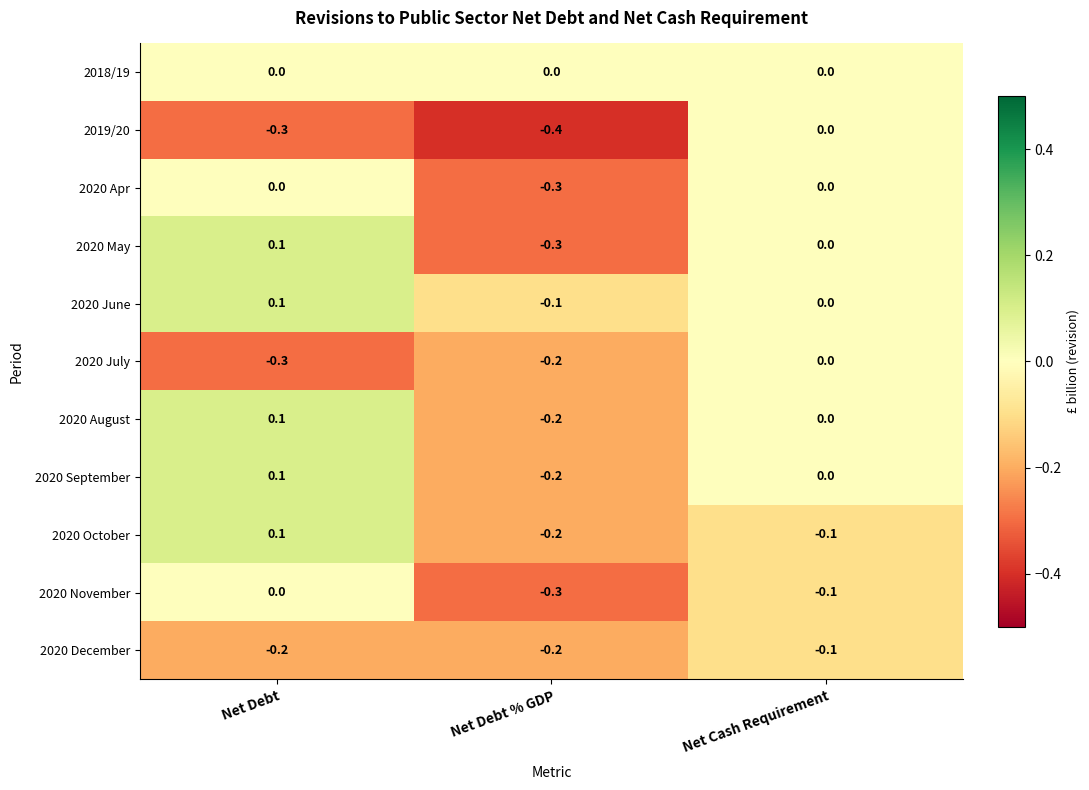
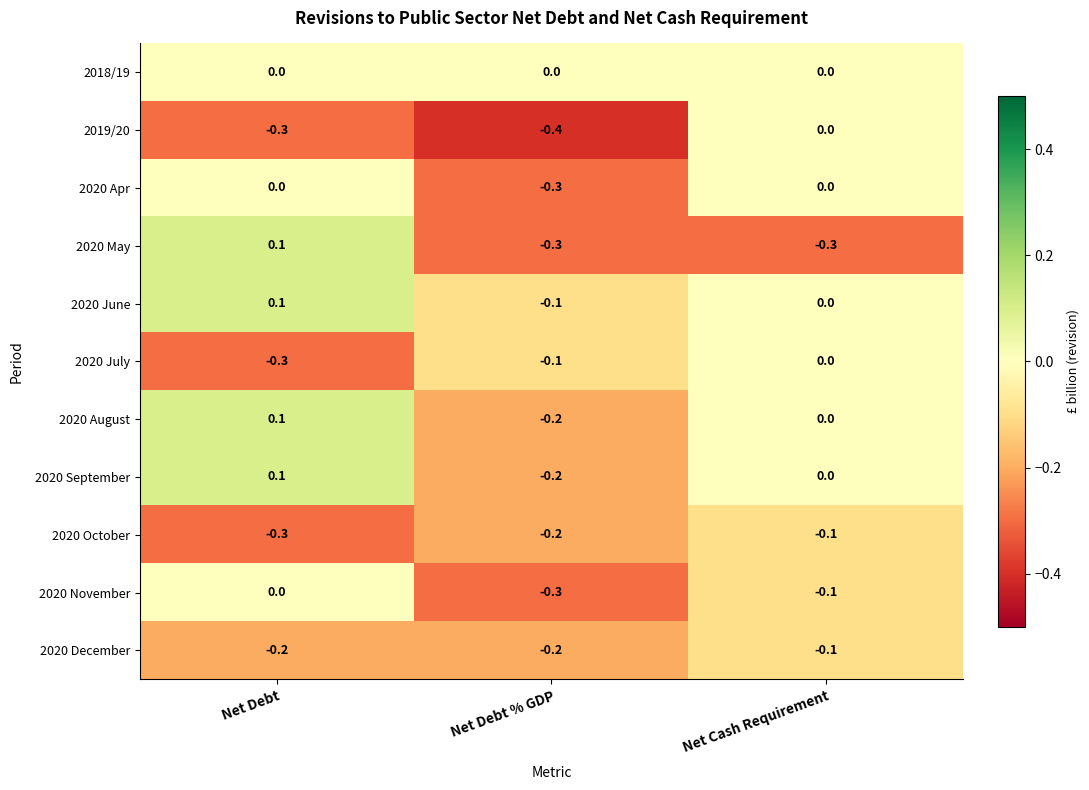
2020 May, Net Cash Requirement: 0.0 -> -0.3
2020 July, Net Debt % GDP: -0.2 -> -0.1
2020 October, Net Debt: 0.1 -> -0.3
